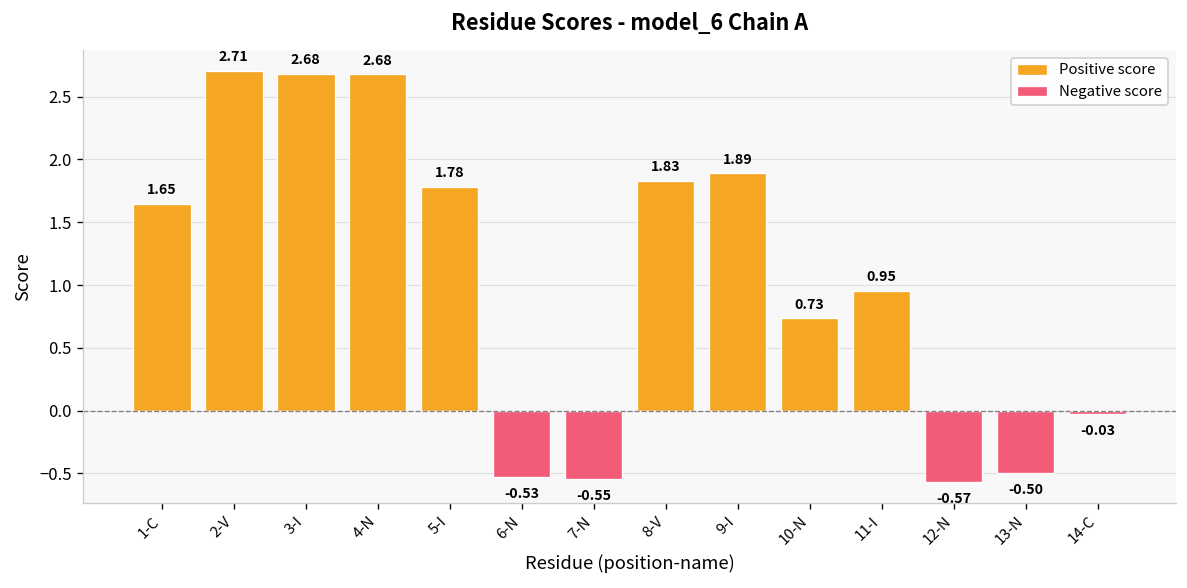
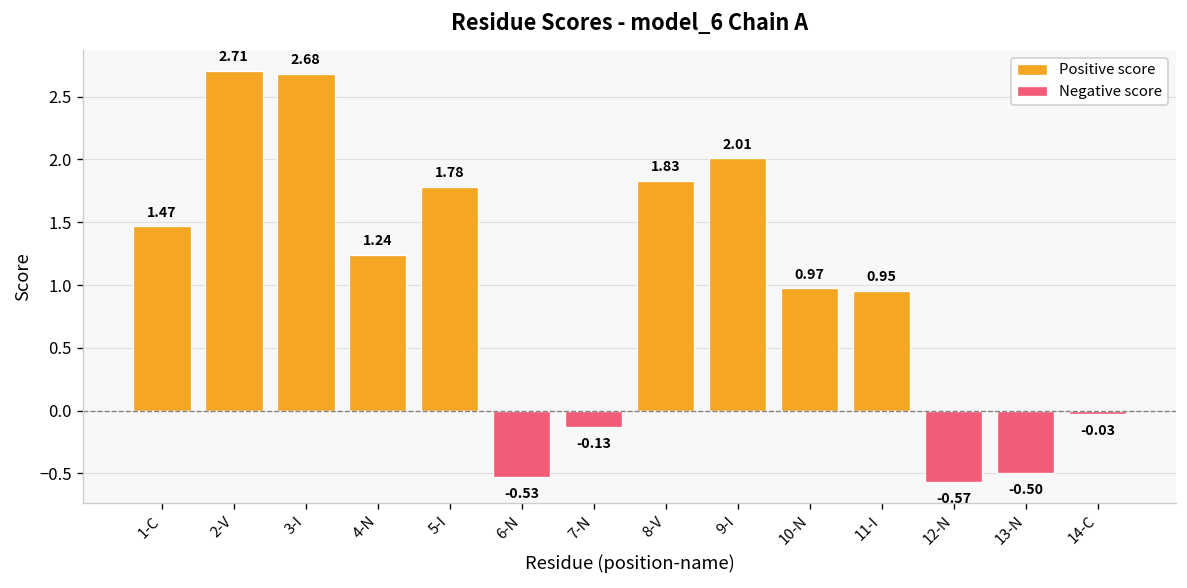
Positive score, 1-C: 1.65 -> 1.47
Positive score, 4-N: 2.68 -> 1.24
Negative score, 7-N: -0.55 -> -0.13
Positive score, 9-I: 1.89 -> 2.01
Positive score, 10-N: 0.73 -> 0.97
